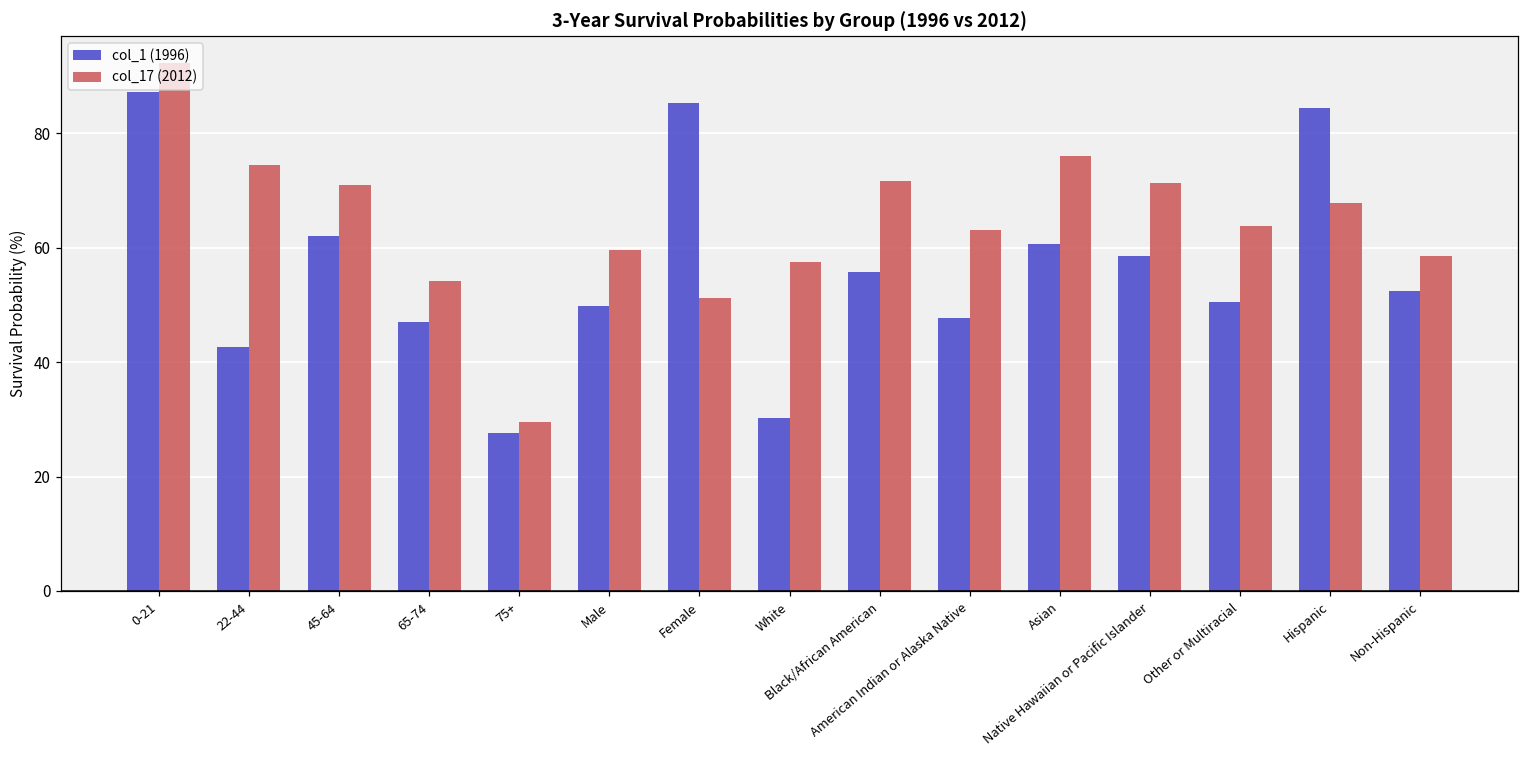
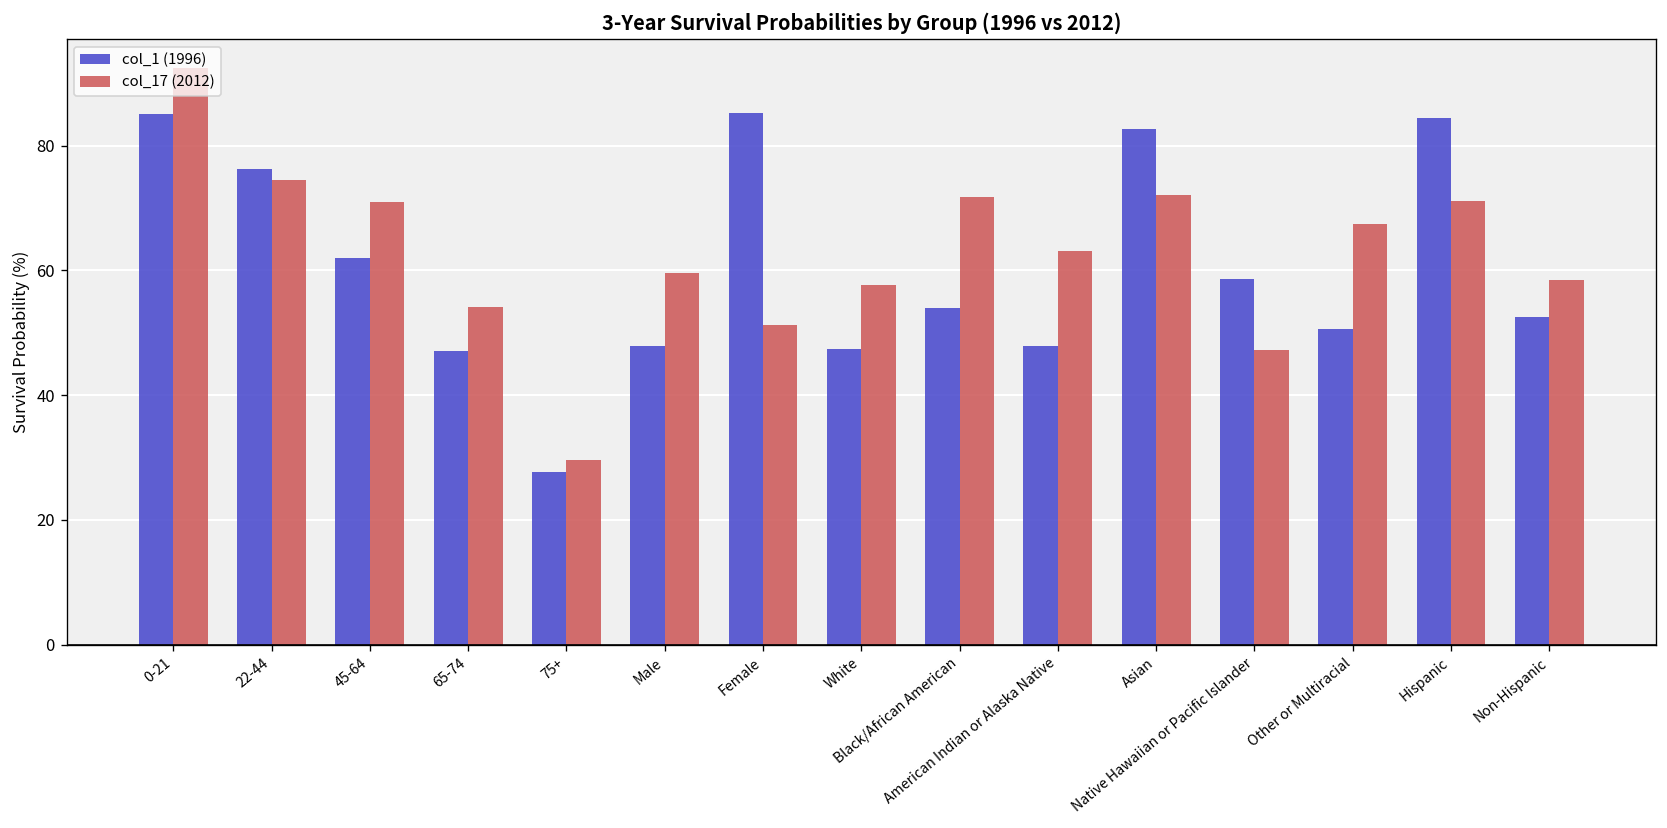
col_1 (1996), 0-21: 87 -> 85
col_1 (1996), 22-44: 43 -> 76
col_1 (1996), Male: 50 -> 48
col_1 (1996), White: 30 -> 47
col_1 (1996), Black/African American: 56 -> 54
col_1 (1996), Asian: 61 -> 83
col_17 (2012), Asian: 76 -> 72
col_17 (2012), Native Hawaiian or Pacific Islander: 71 -> 47
col_17 (2012), Other or Multiracial: 64 -> 68
col_17 (2012), Hispanic: 68 -> 71
